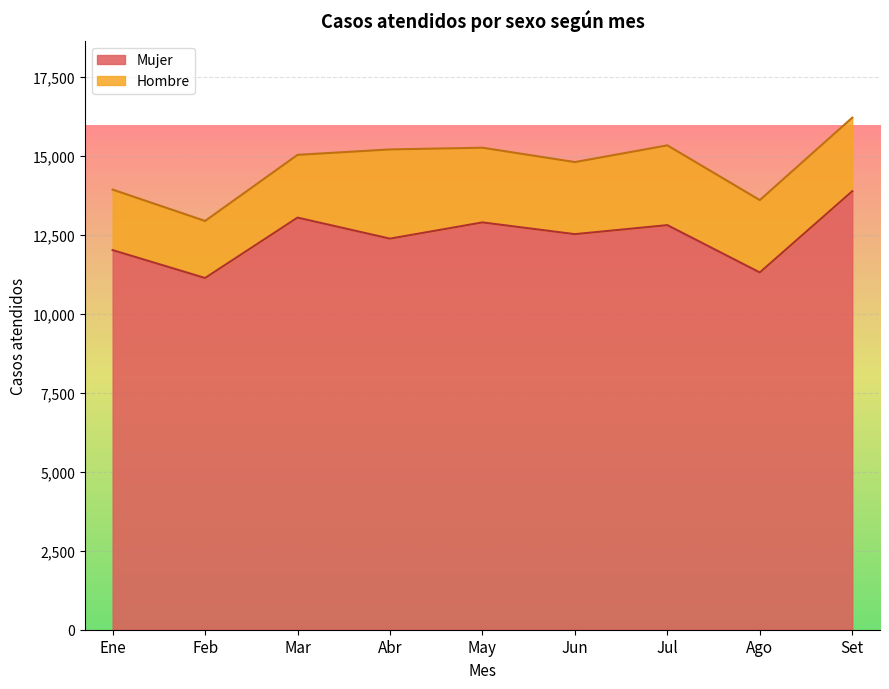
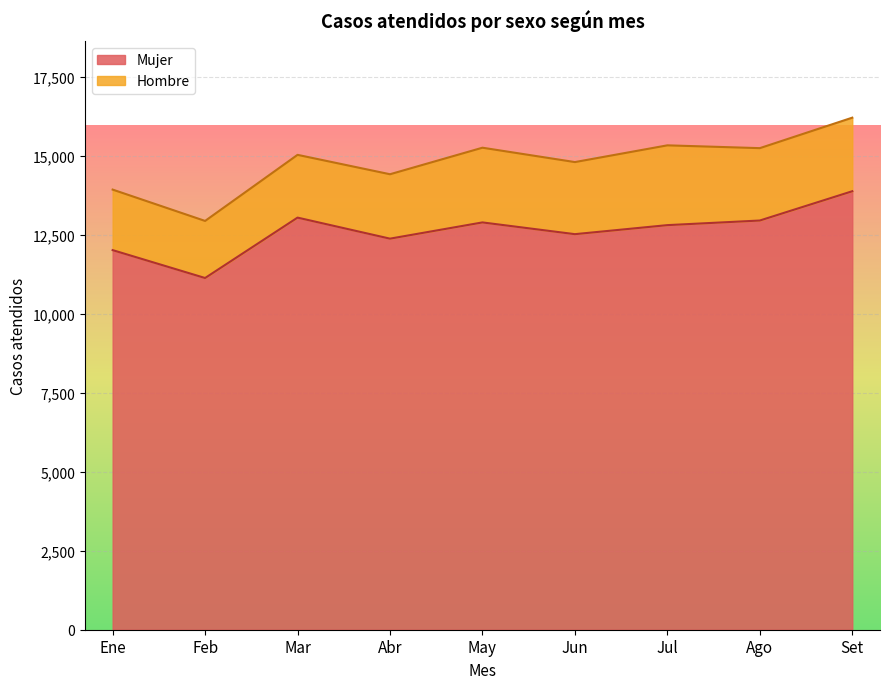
Hombre, Abr: 2,800 -> 2,000
Mujer, Ago: 11,300 -> 13,000
